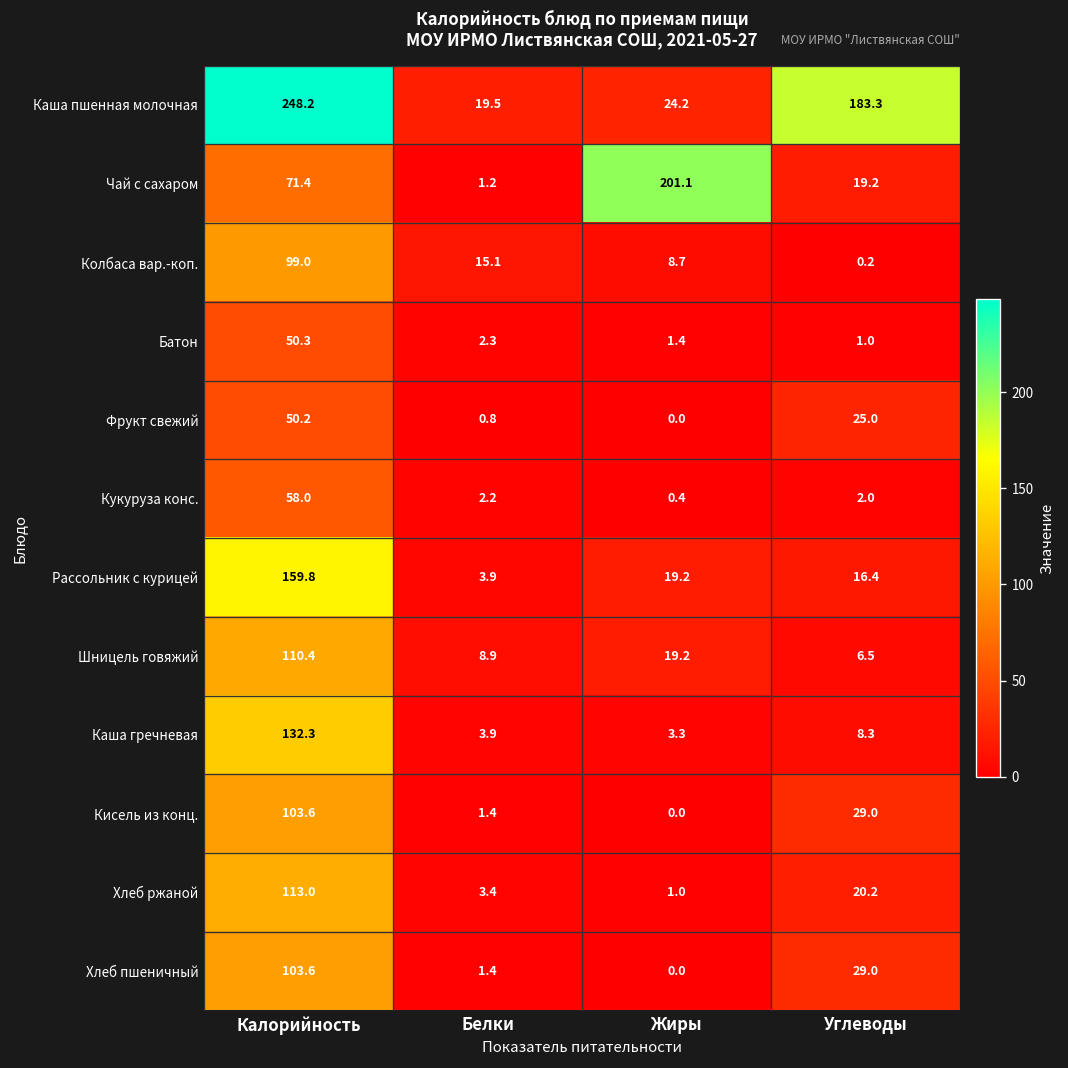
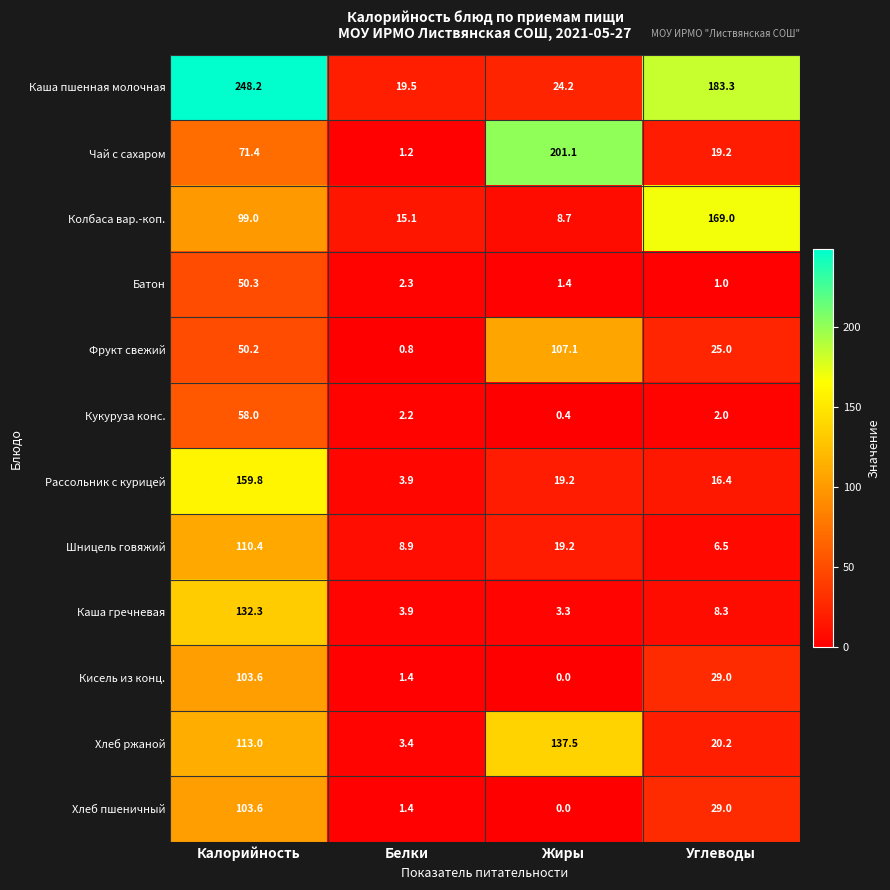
Колбаса вар.-коп., Углеводы: 0.2 -> 169.0
Фрукт свежий, Жиры: 0.0 -> 107.1
Хлеб ржаной, Жиры: 1.0 -> 137.5
